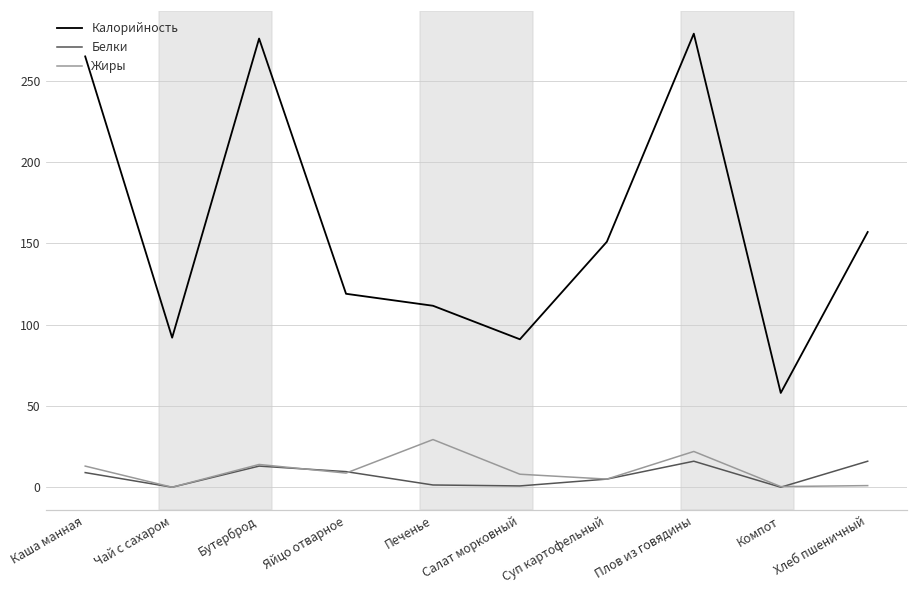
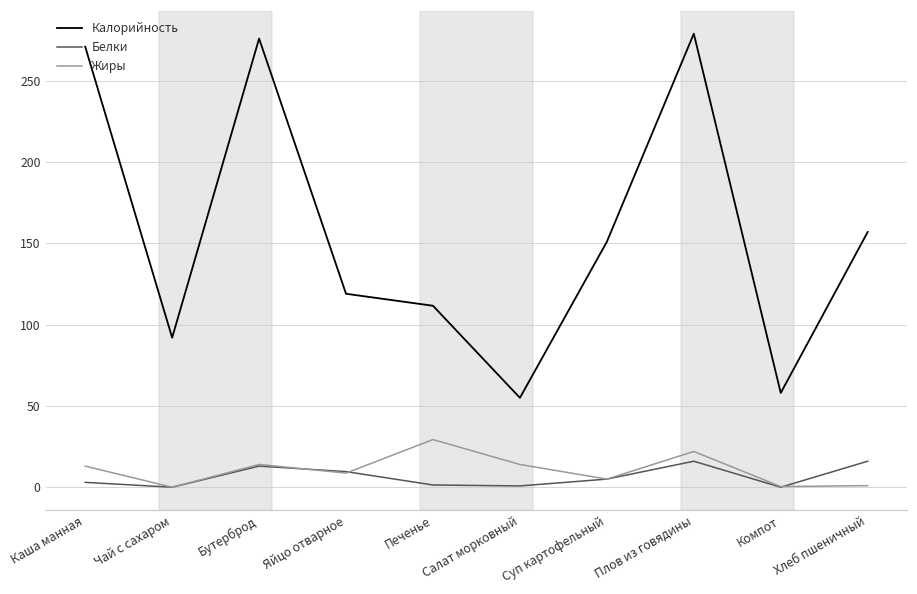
Калорийность, Каша манная: 265 -> 271
Белки, Каша манная: 9 -> 3
Калорийность, Салат морковный: 91 -> 55
Жиры, Салат морковный: 8 -> 14
